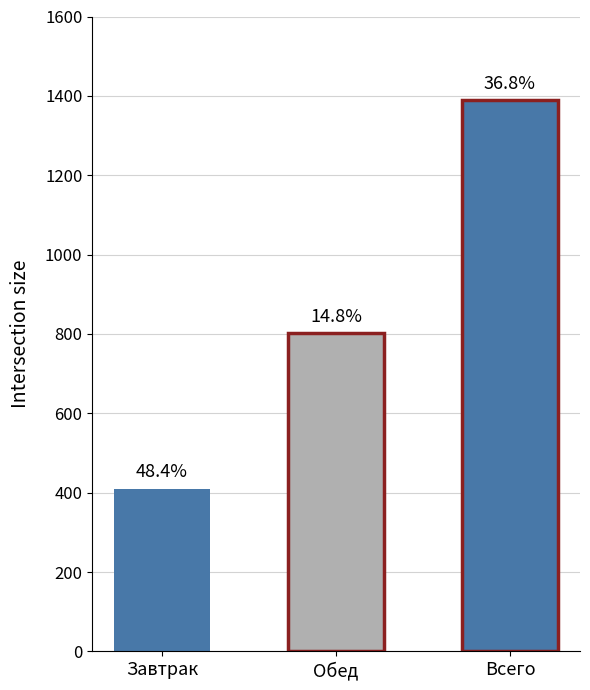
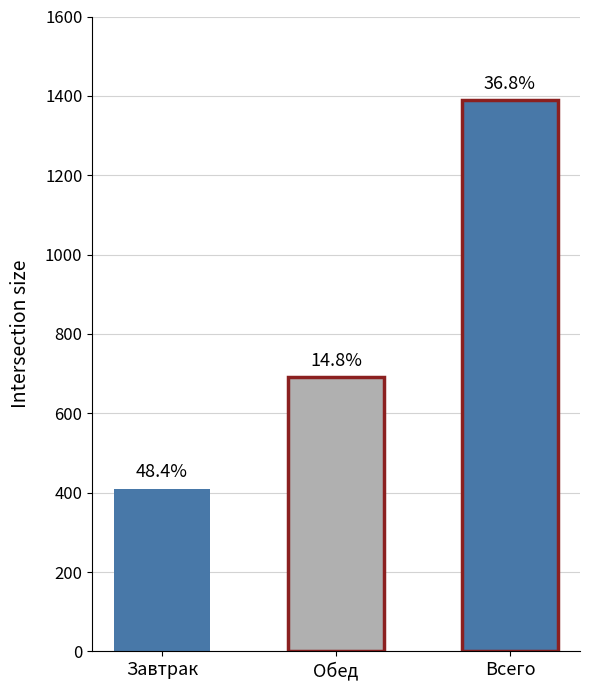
Обед: 800 -> 690
